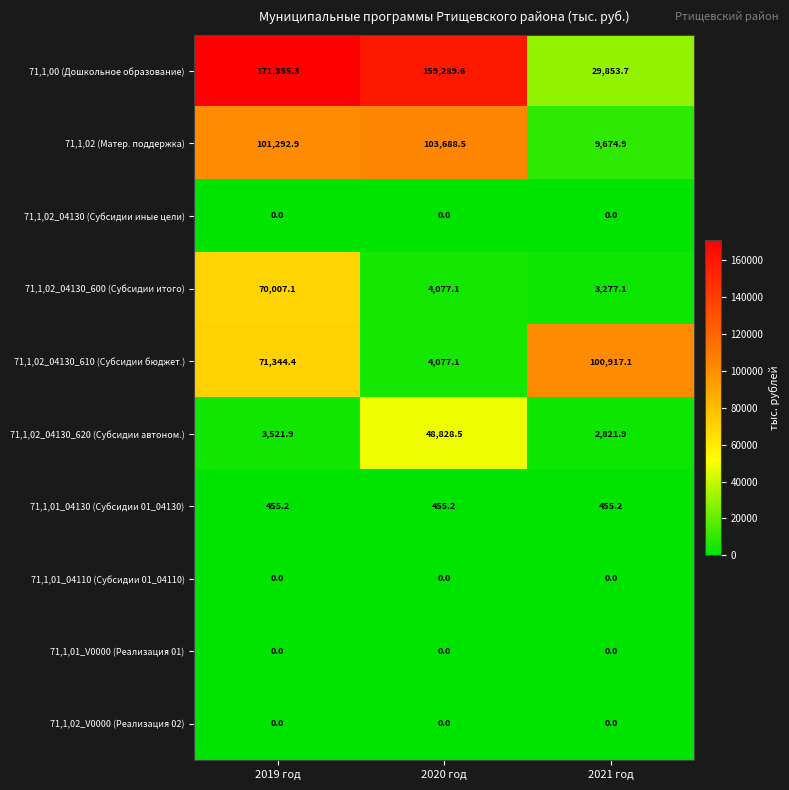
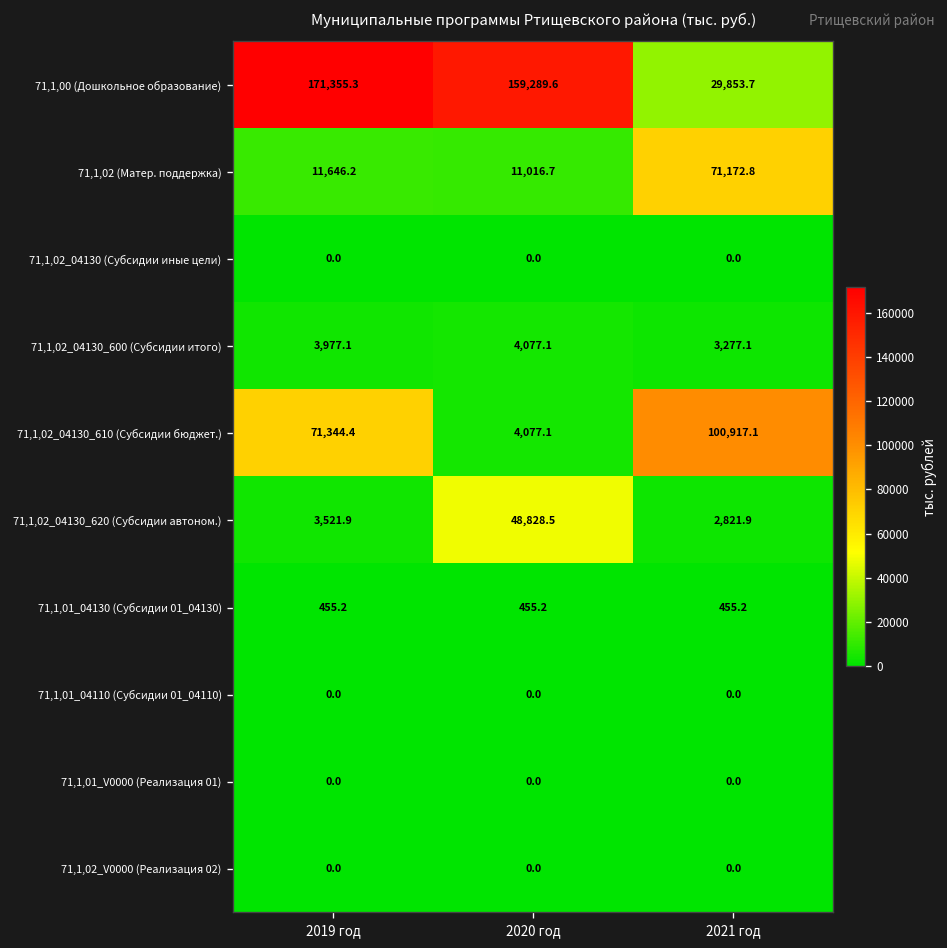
71,1,02 (Матер. поддержка), 2019 год: 101,292.9 -> 11,646.2
71,1,02 (Матер. поддержка), 2020 год: 103,688.5 -> 11,016.7
71,1,02 (Матер. поддержка), 2021 год: 9,674.9 -> 71,172.8
71,1,02_04130_600 (Субсидии итого), 2019 год: 70,007.1 -> 3,977.1
